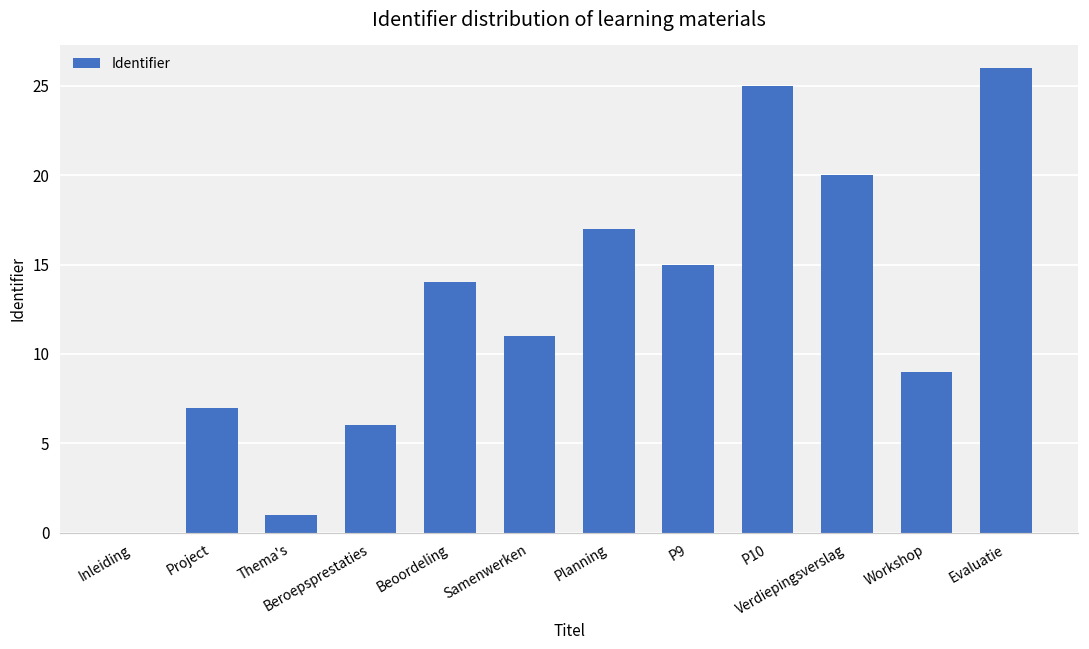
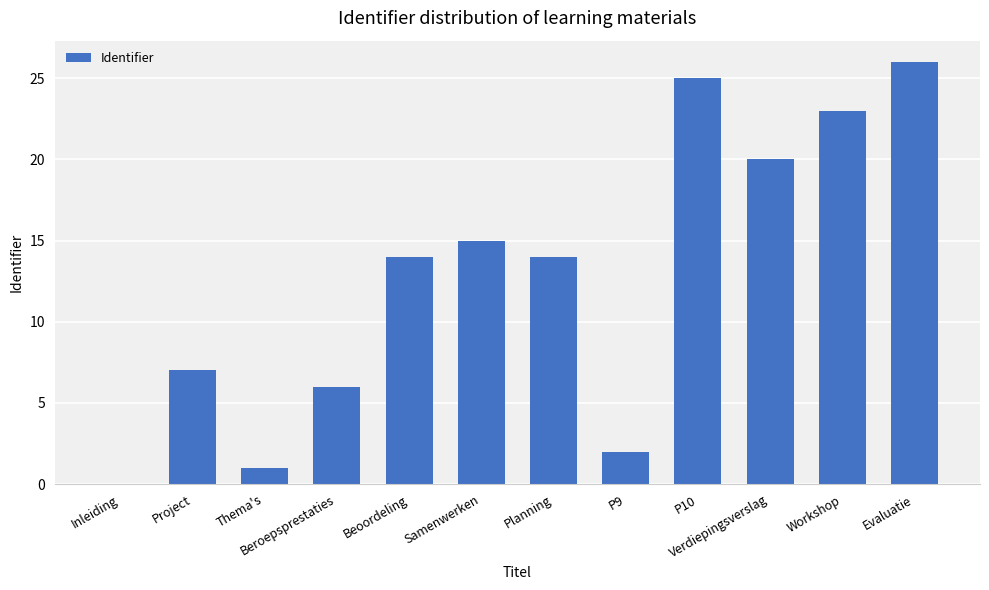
Samenwerken: 11.0 -> 15.0
Planning: 17.0 -> 14.0
P9: 15.0 -> 2.0
Workshop: 9.0 -> 23.0
